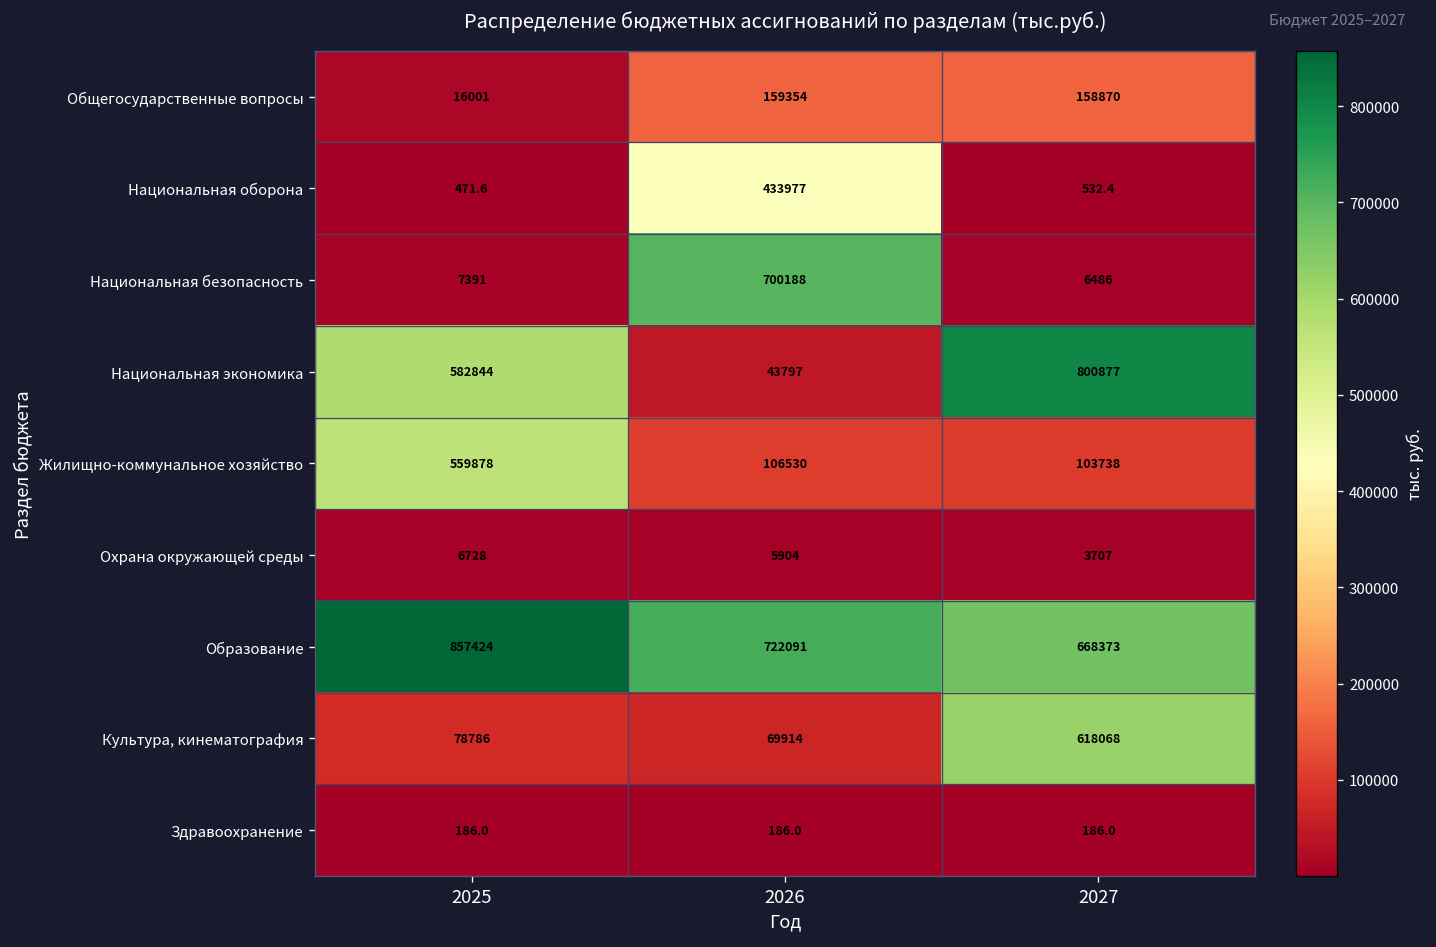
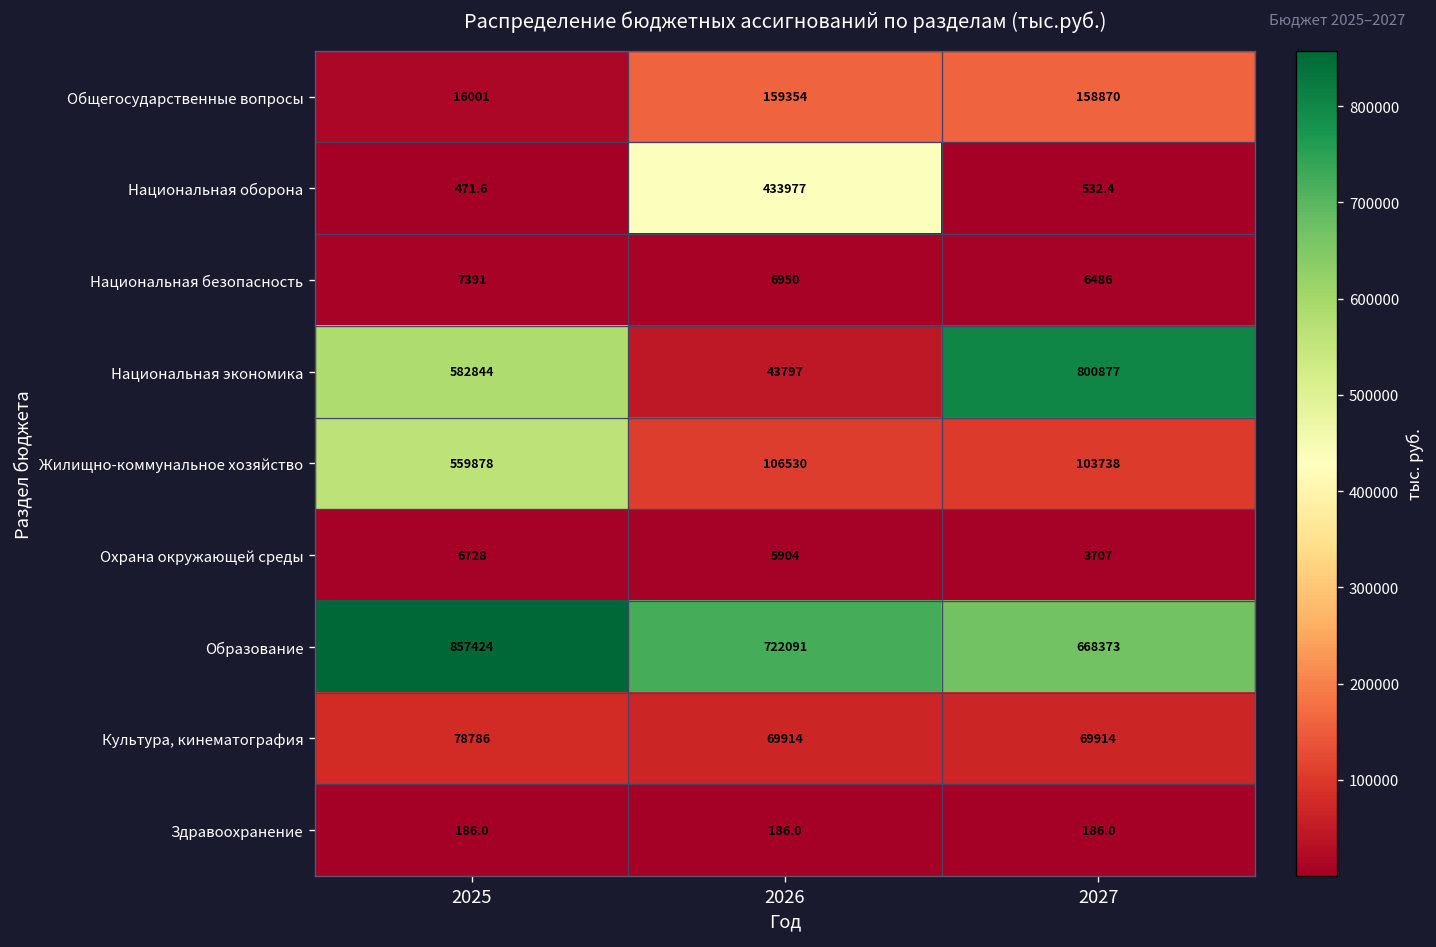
Национальная безопасность, 2026: 700188 -> 6950
Культура, кинематография, 2027: 618068 -> 69914
